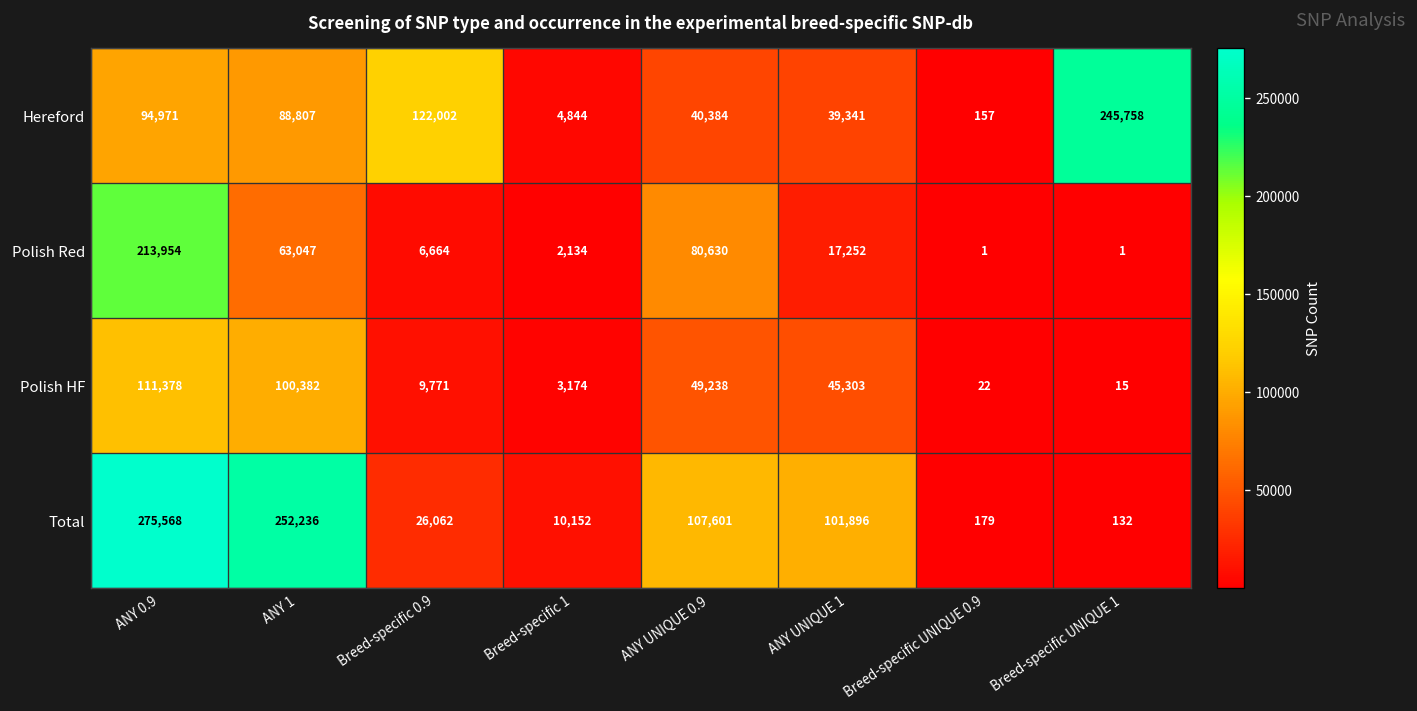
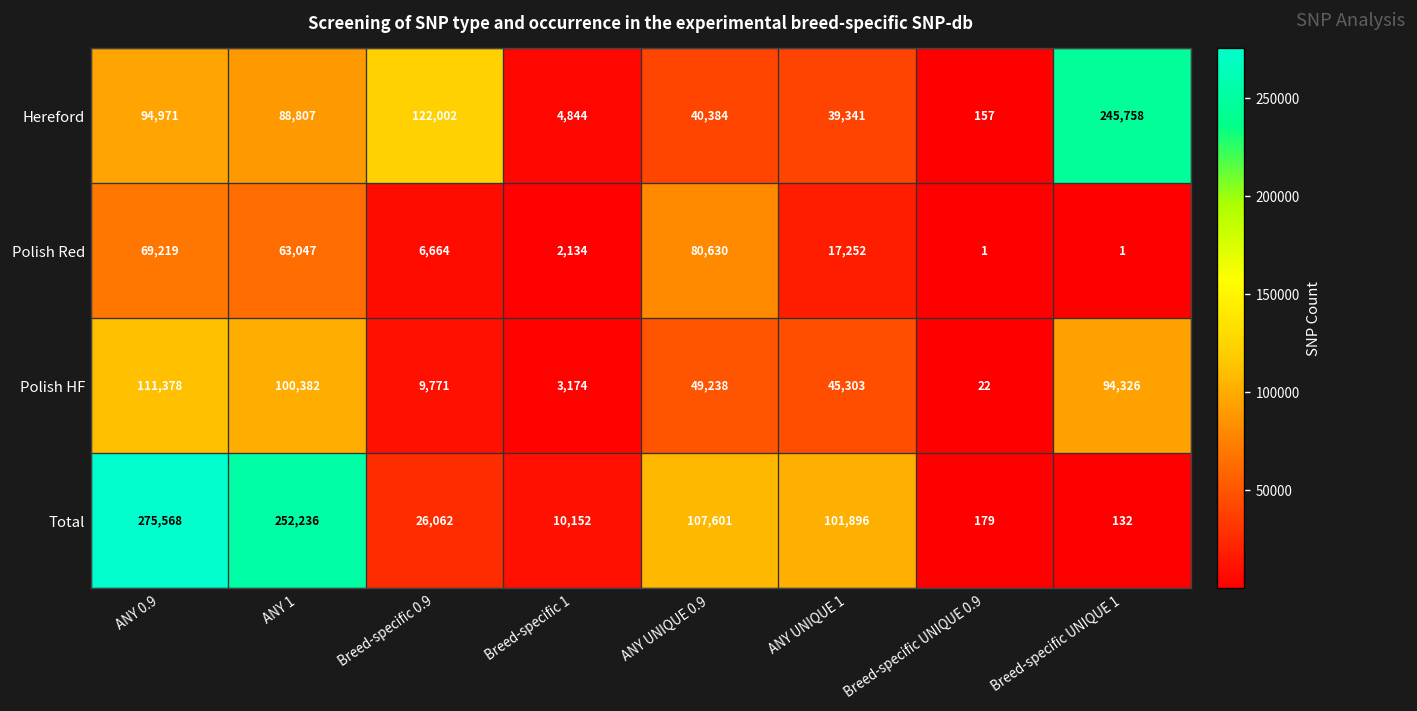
Polish Red, ANY 0.9: 213,954 -> 69,219
Polish HF, Breed-specific UNIQUE 1: 15 -> 94,326
